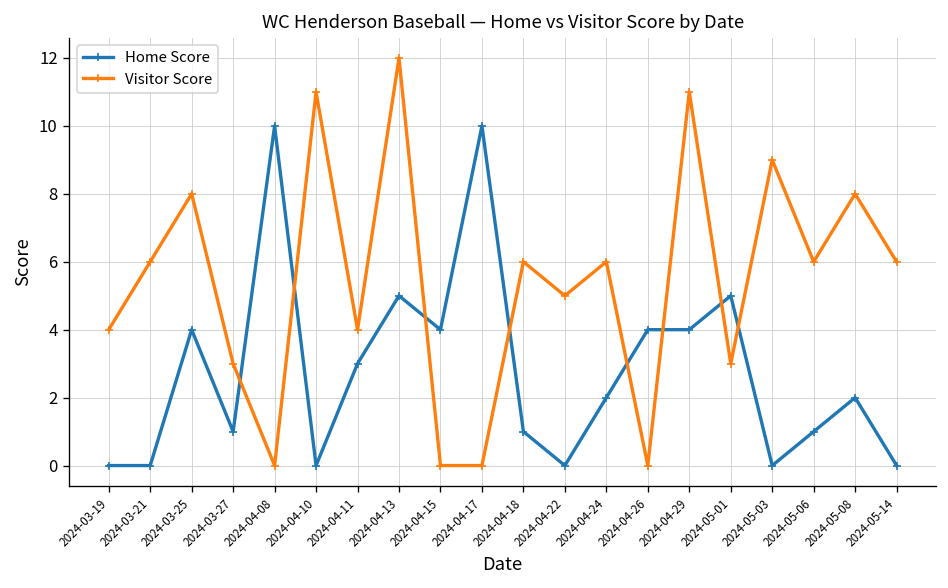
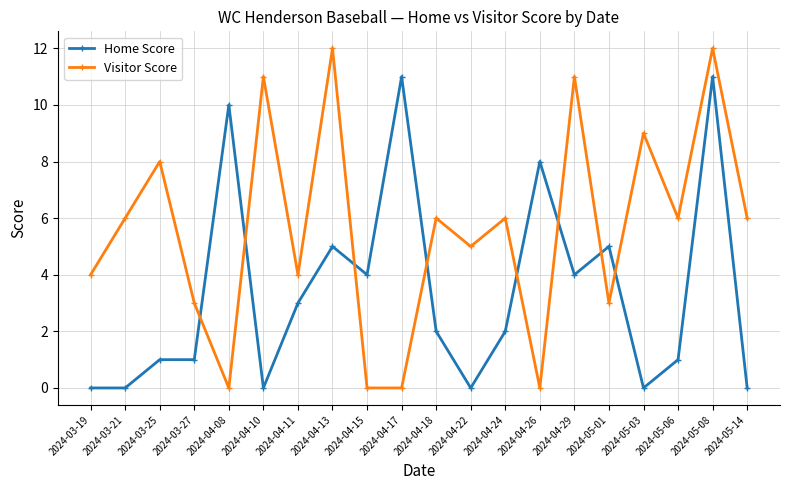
Home Score, 2024-03-25: 4 -> 1
Home Score, 2024-04-17: 10 -> 11
Home Score, 2024-04-18: 1 -> 2
Home Score, 2024-04-26: 4 -> 8
Home Score, 2024-05-08: 2 -> 11
Visitor Score, 2024-05-08: 8 -> 12
